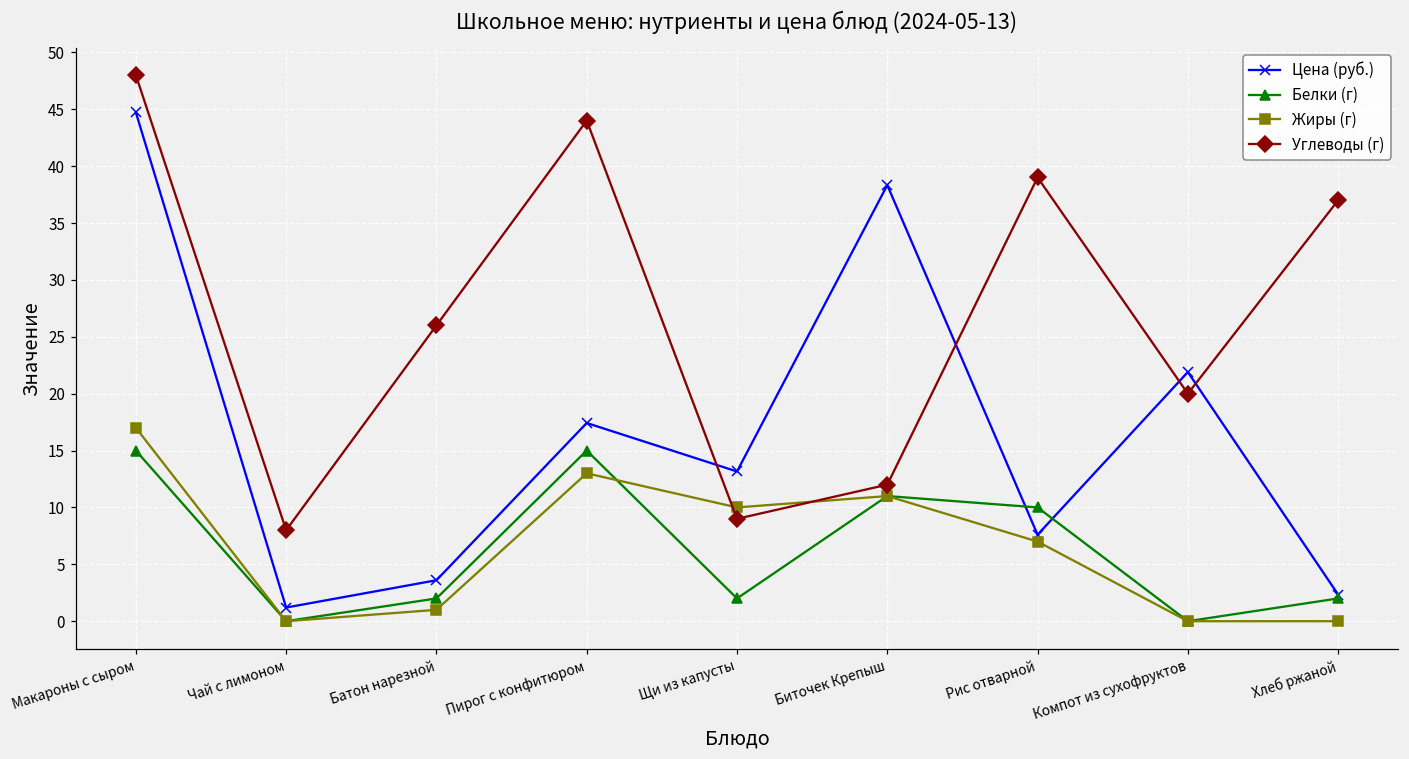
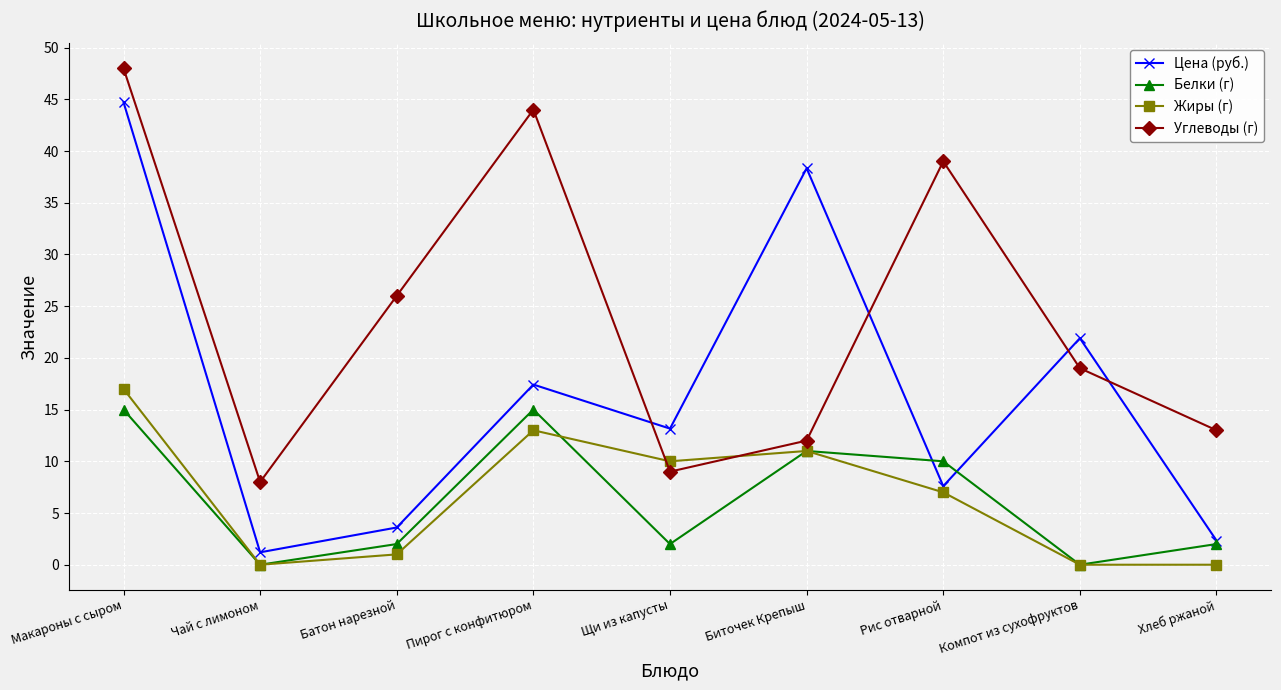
Углеводы (г), Компот из сухофруктов: 20 -> 19
Углеводы (г), Хлеб ржаной: 37 -> 13
